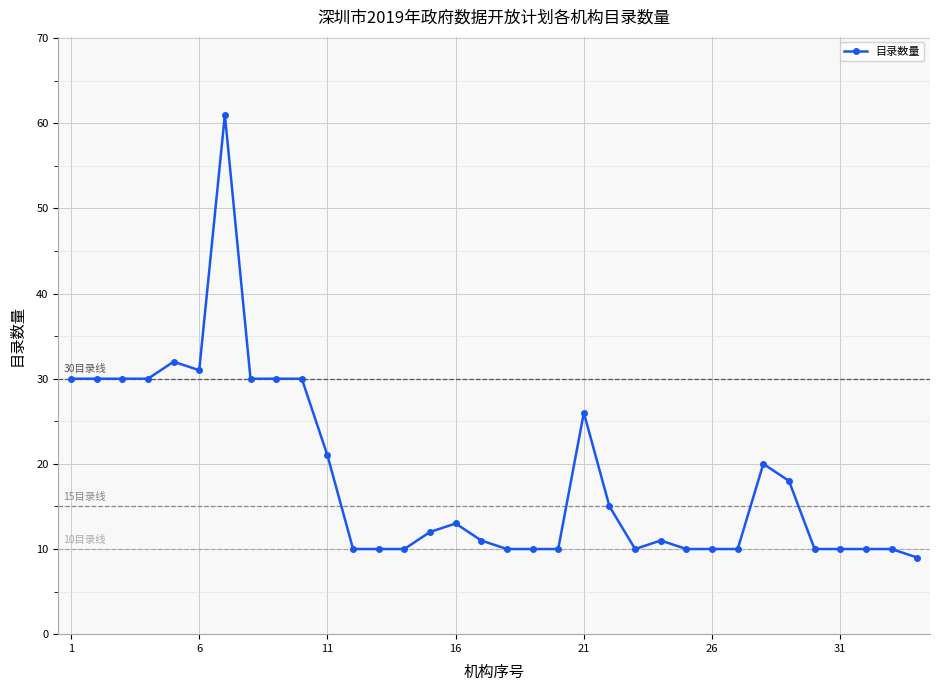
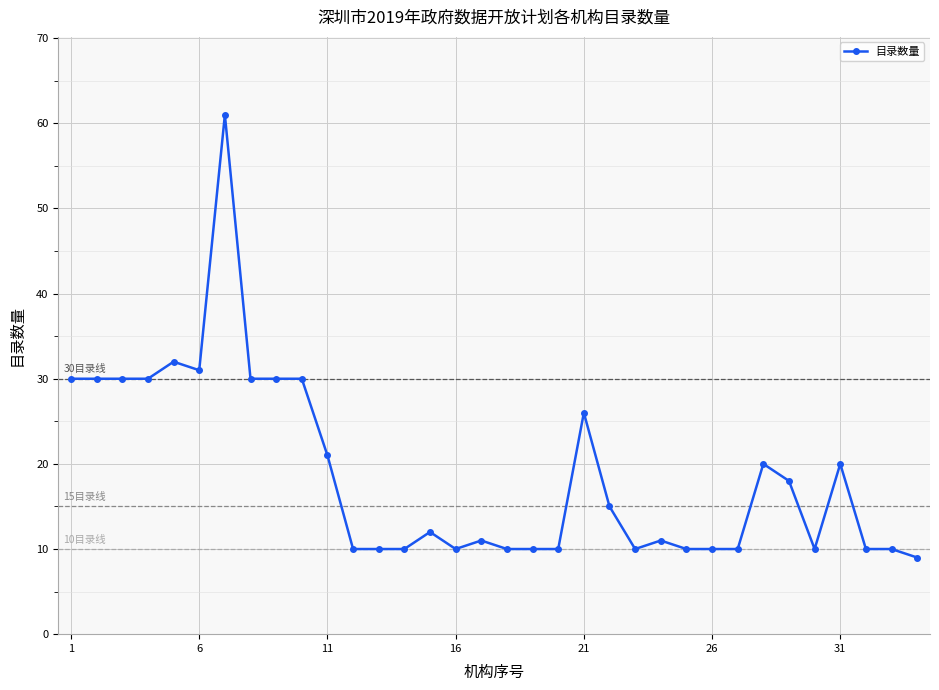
16: 13 -> 10
31: 10 -> 20
